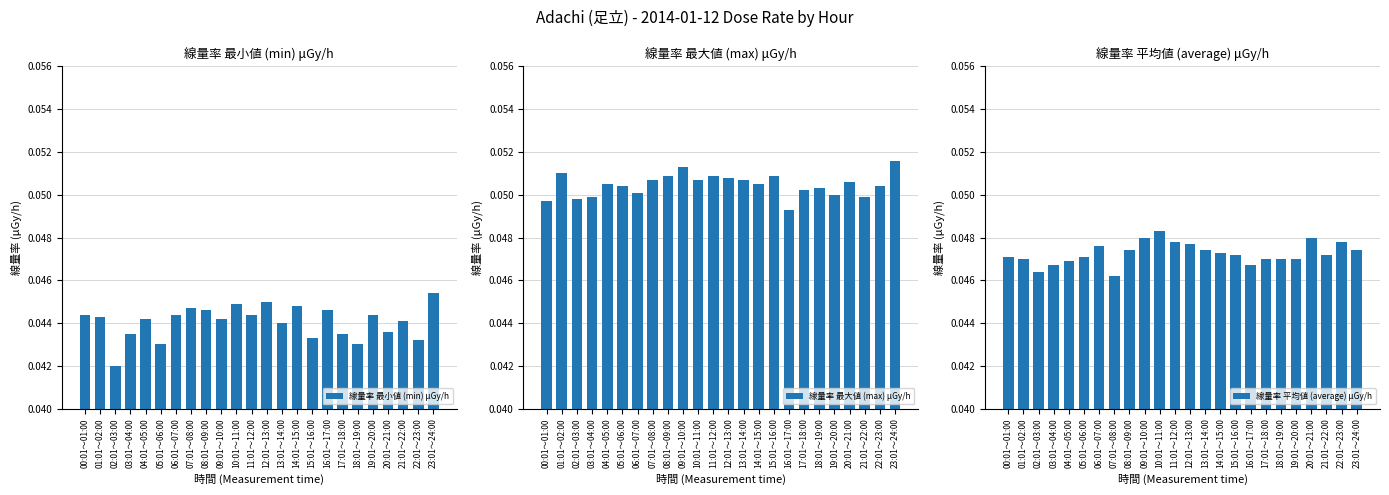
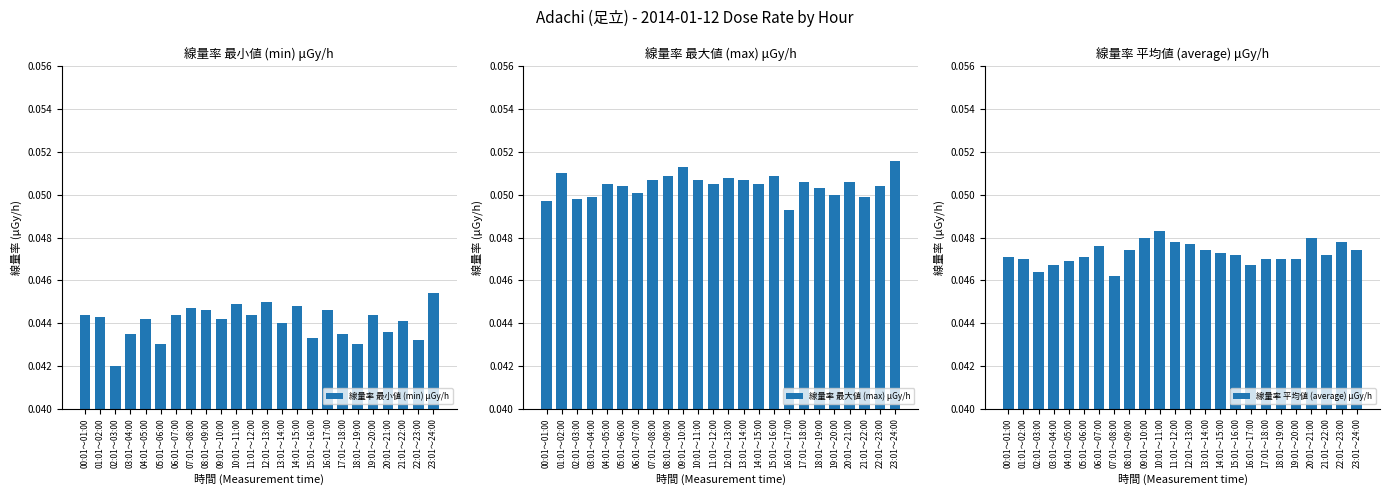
線量率 最大値 (max) μGy/h, 11:01～12:00: 0.0509 -> 0.0505
線量率 最大値 (max) μGy/h, 17:01～18:00: 0.0502 -> 0.0506
